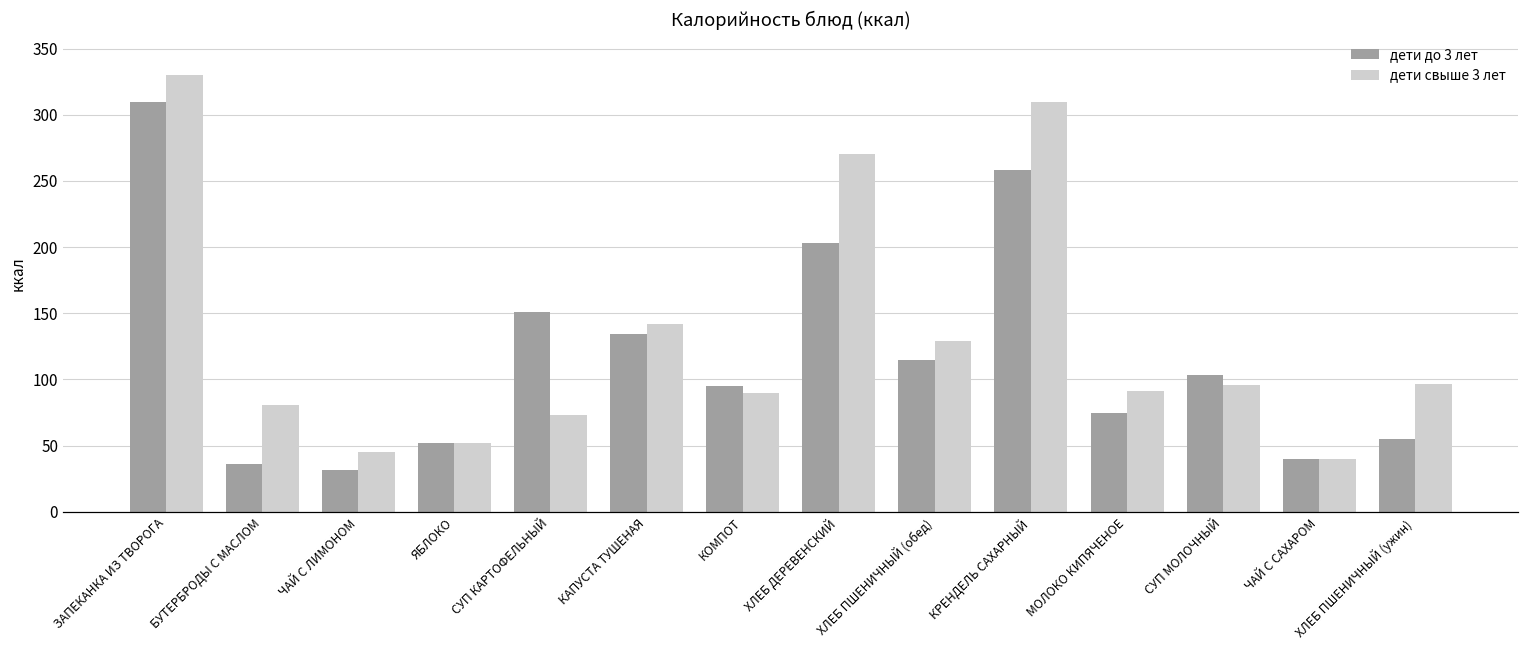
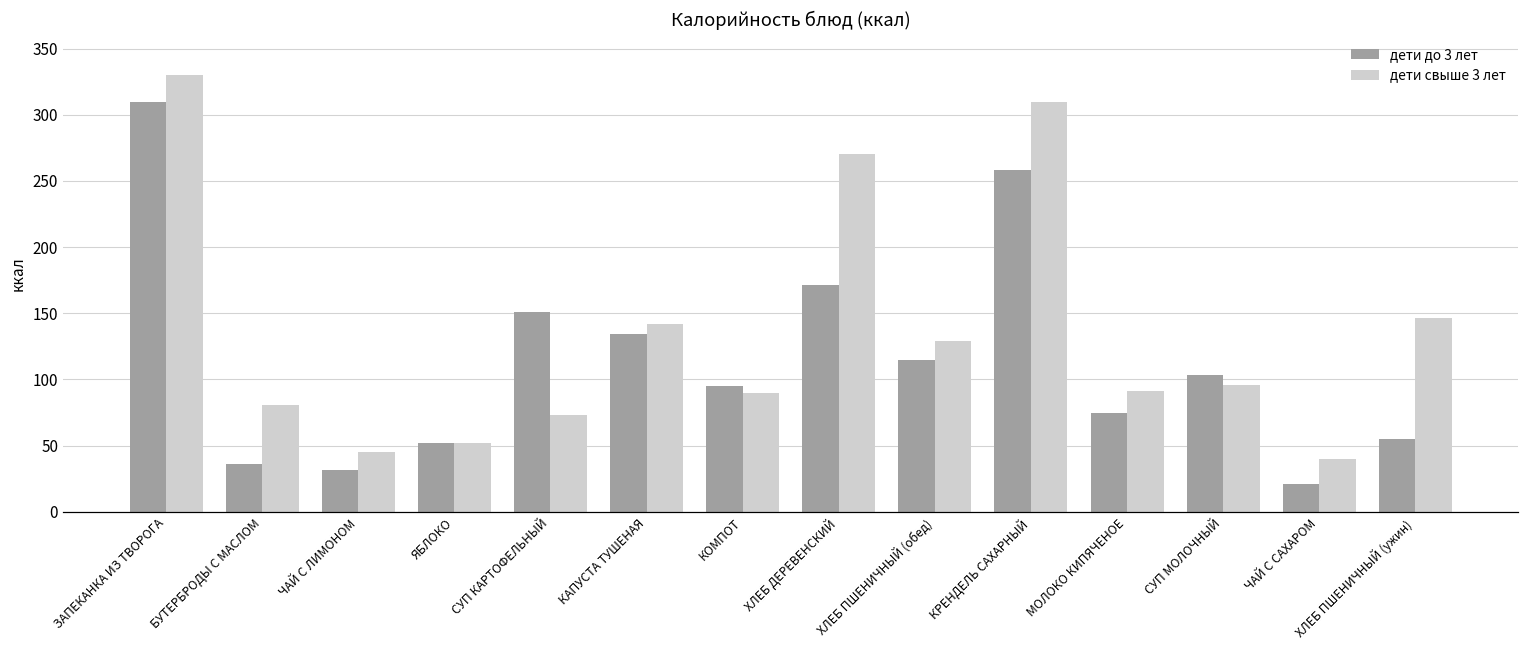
дети до 3 лет, ХЛЕБ ДЕРЕВЕНСКИЙ: 203 -> 171
дети до 3 лет, ЧАЙ С САХАРОМ: 40 -> 21
дети свыше 3 лет, ХЛЕБ ПШЕНИЧНЫЙ (ужин): 97 -> 147
